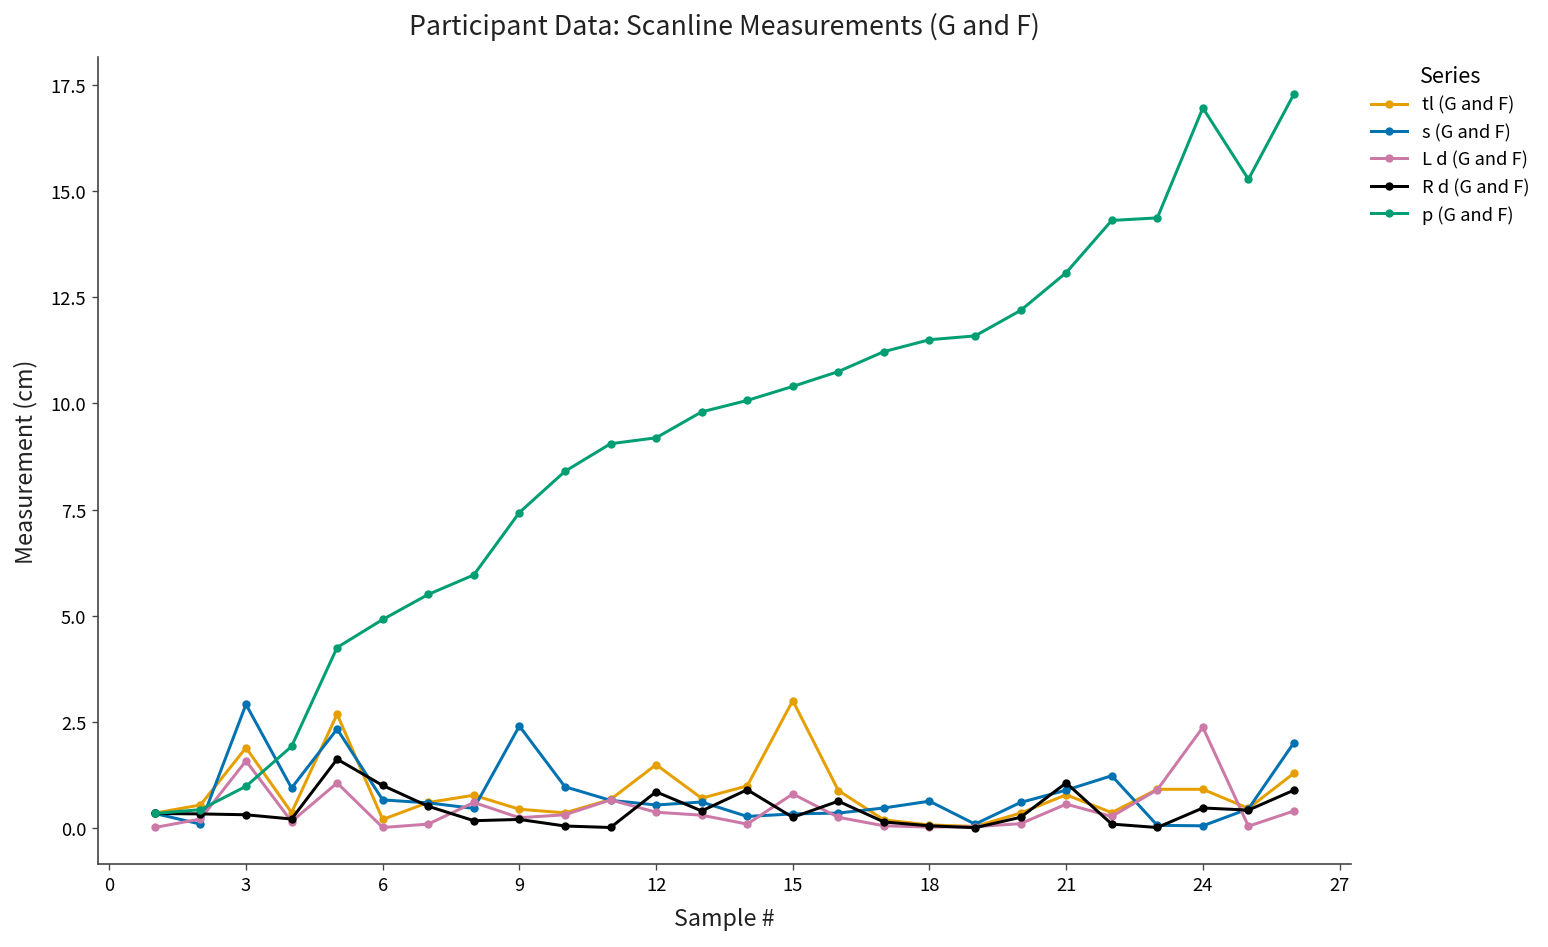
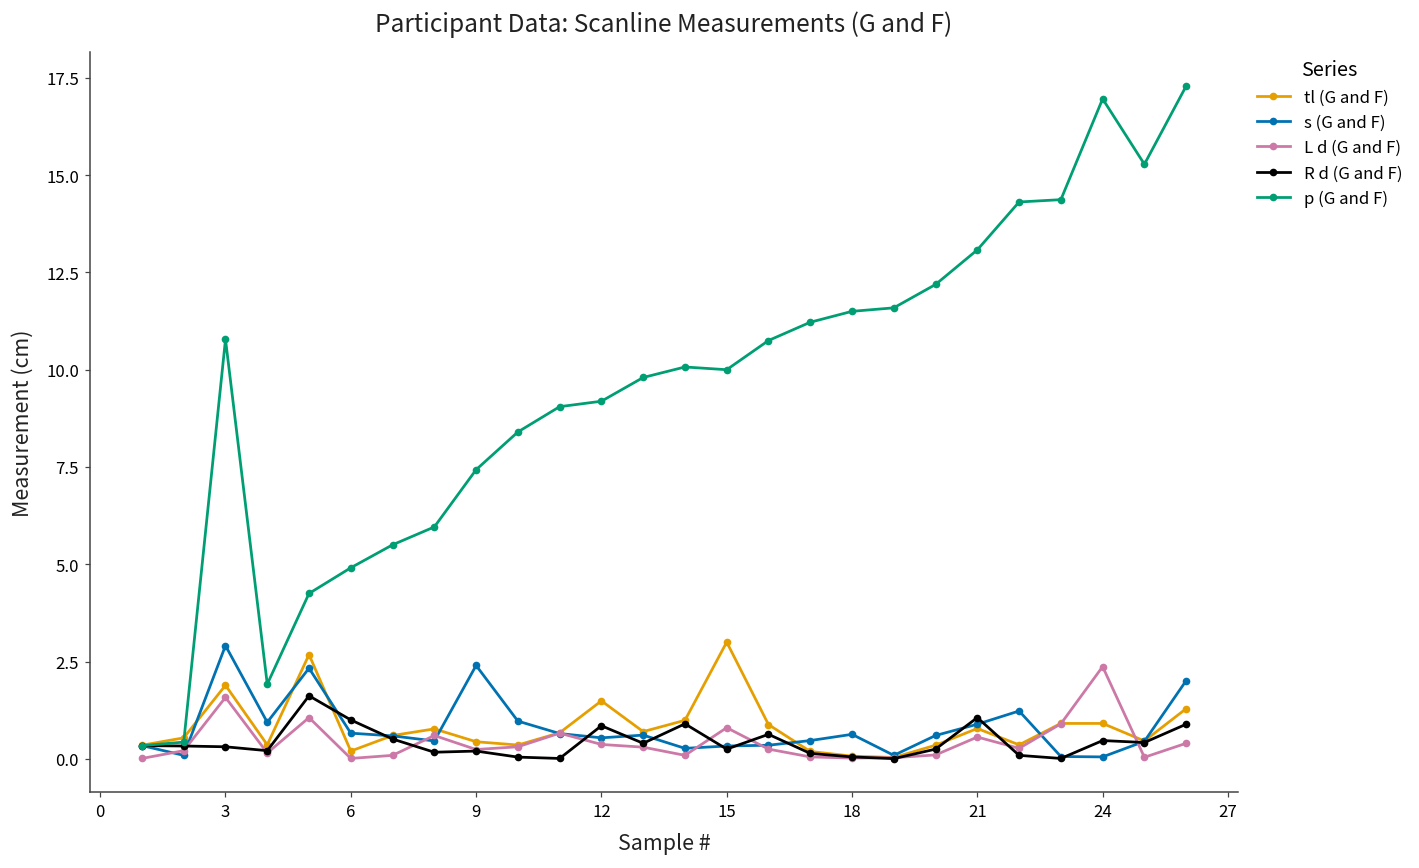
p (G and F), 3: 1.0 -> 10.8
p (G and F), 15: 10.4 -> 10.0
